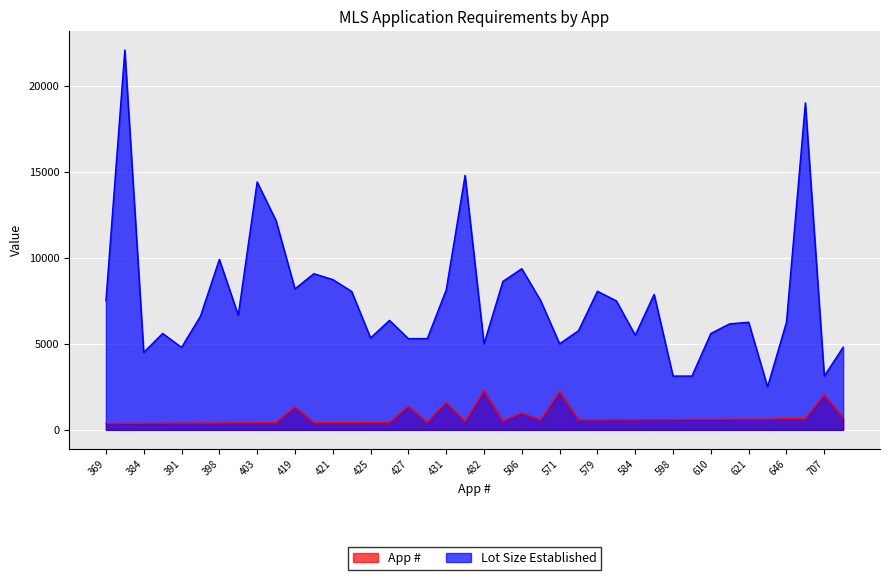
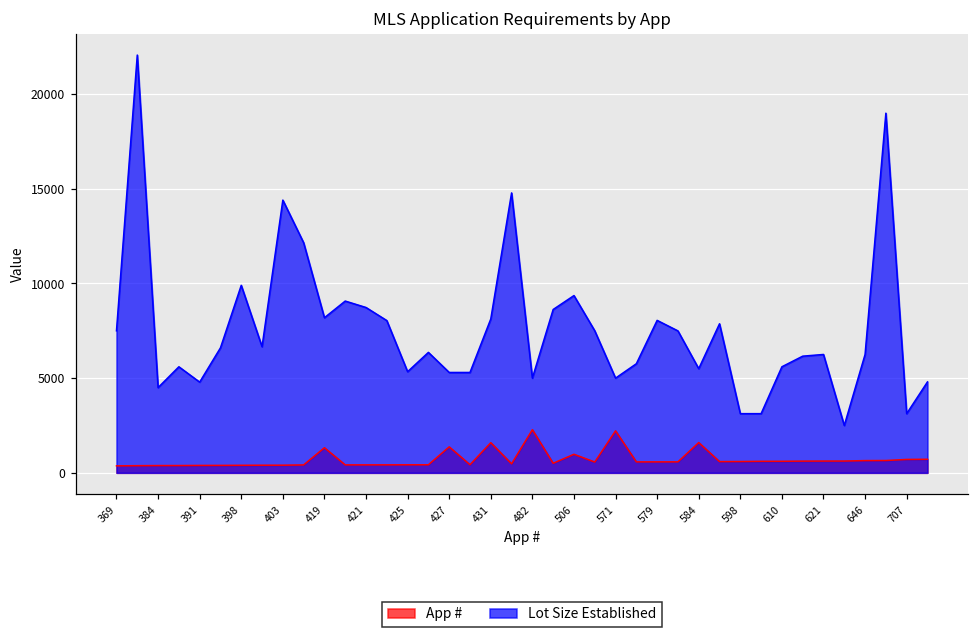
App #, 584: 600 -> 1600
App #, 707: 2000 -> 700
